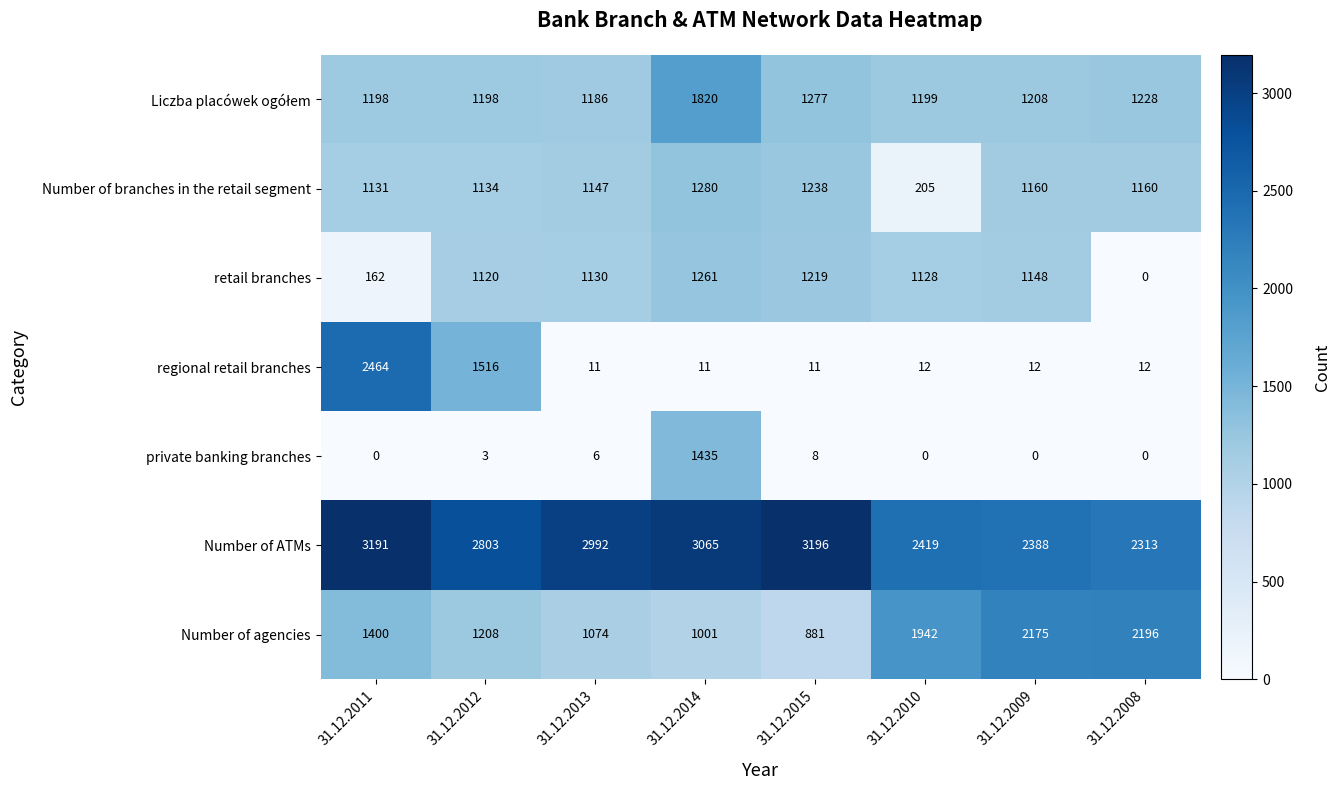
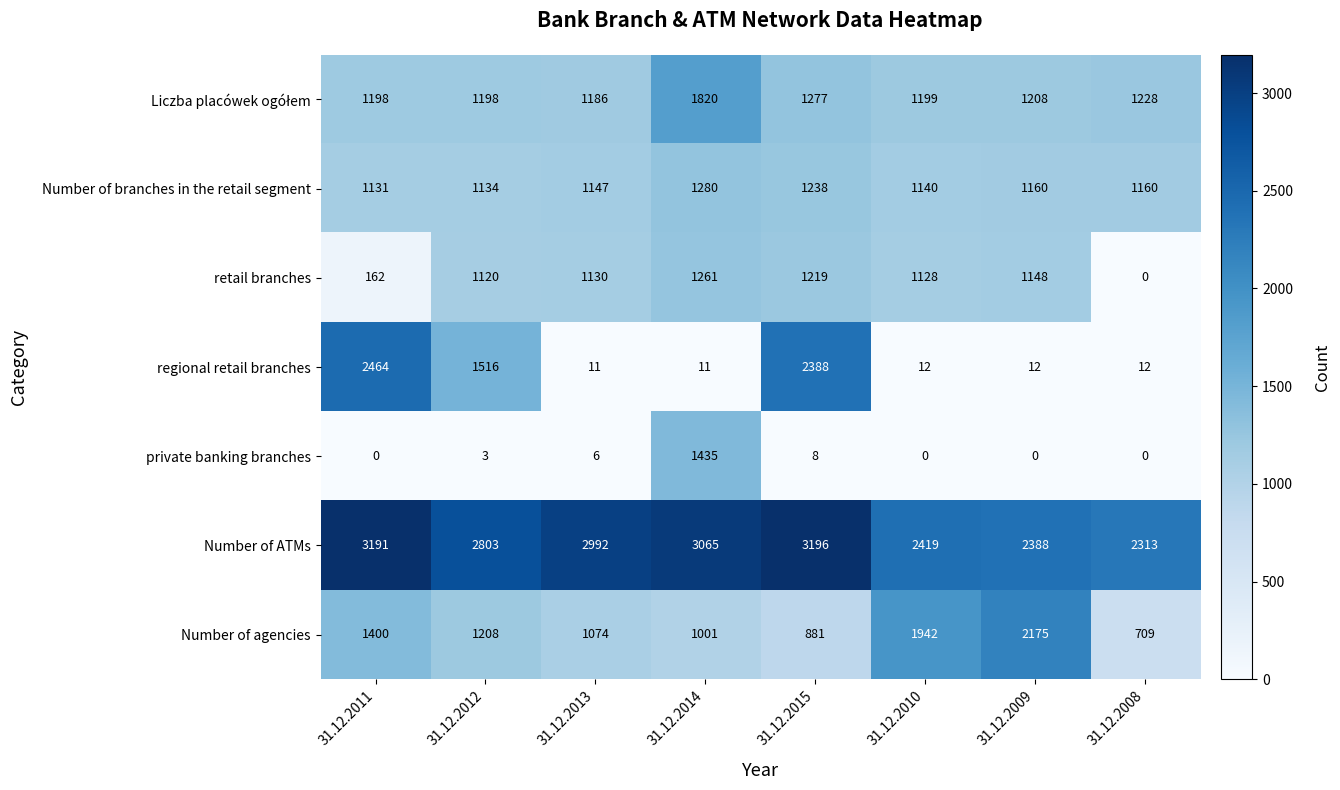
Number of branches in the retail segment, 31.12.2010: 205 -> 1140
regional retail branches, 31.12.2015: 11 -> 2388
Number of agencies, 31.12.2008: 2196 -> 709
